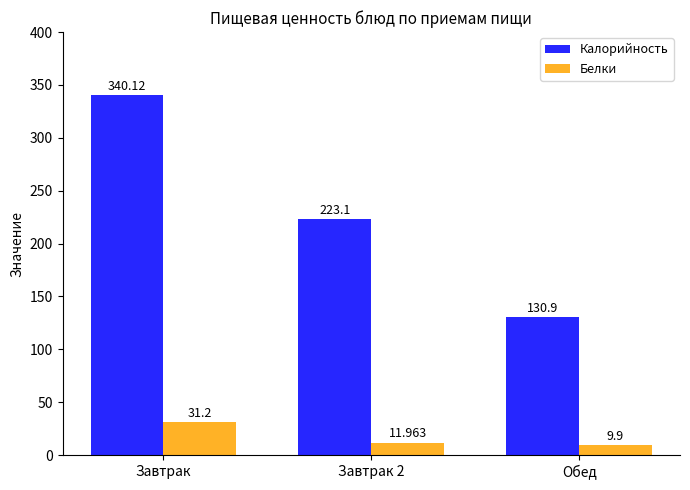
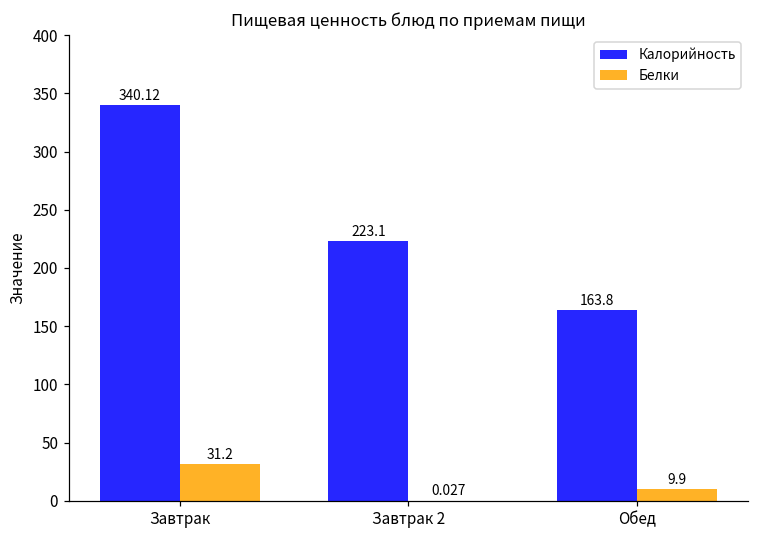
Белки, Завтрак 2: 11.963 -> 0.027
Калорийность, Обед: 130.9 -> 163.8
